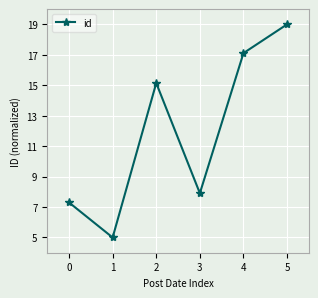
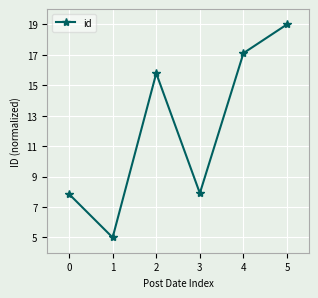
0: 7.3 -> 7.9
2: 15.1 -> 15.8
